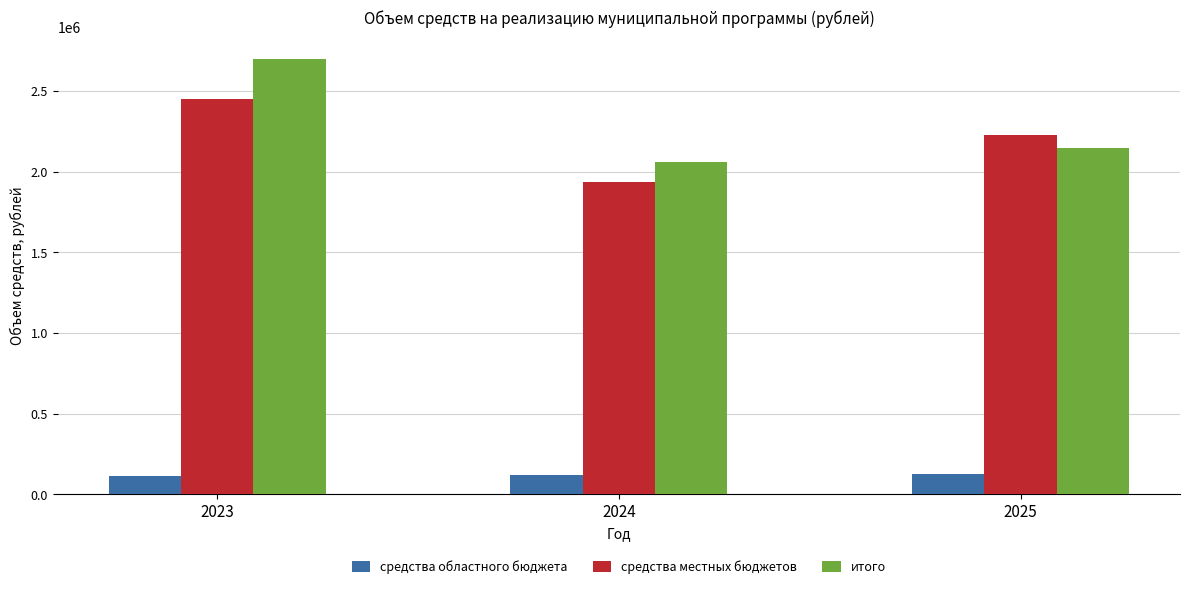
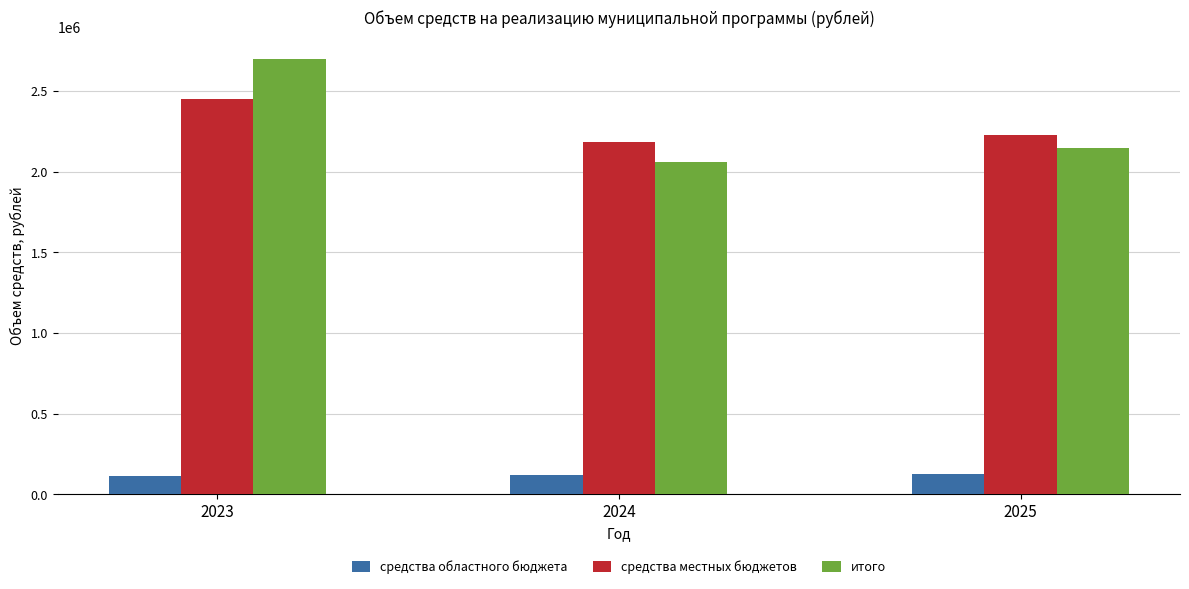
средства местных бюджетов, 2024: 1940000 -> 2180000
